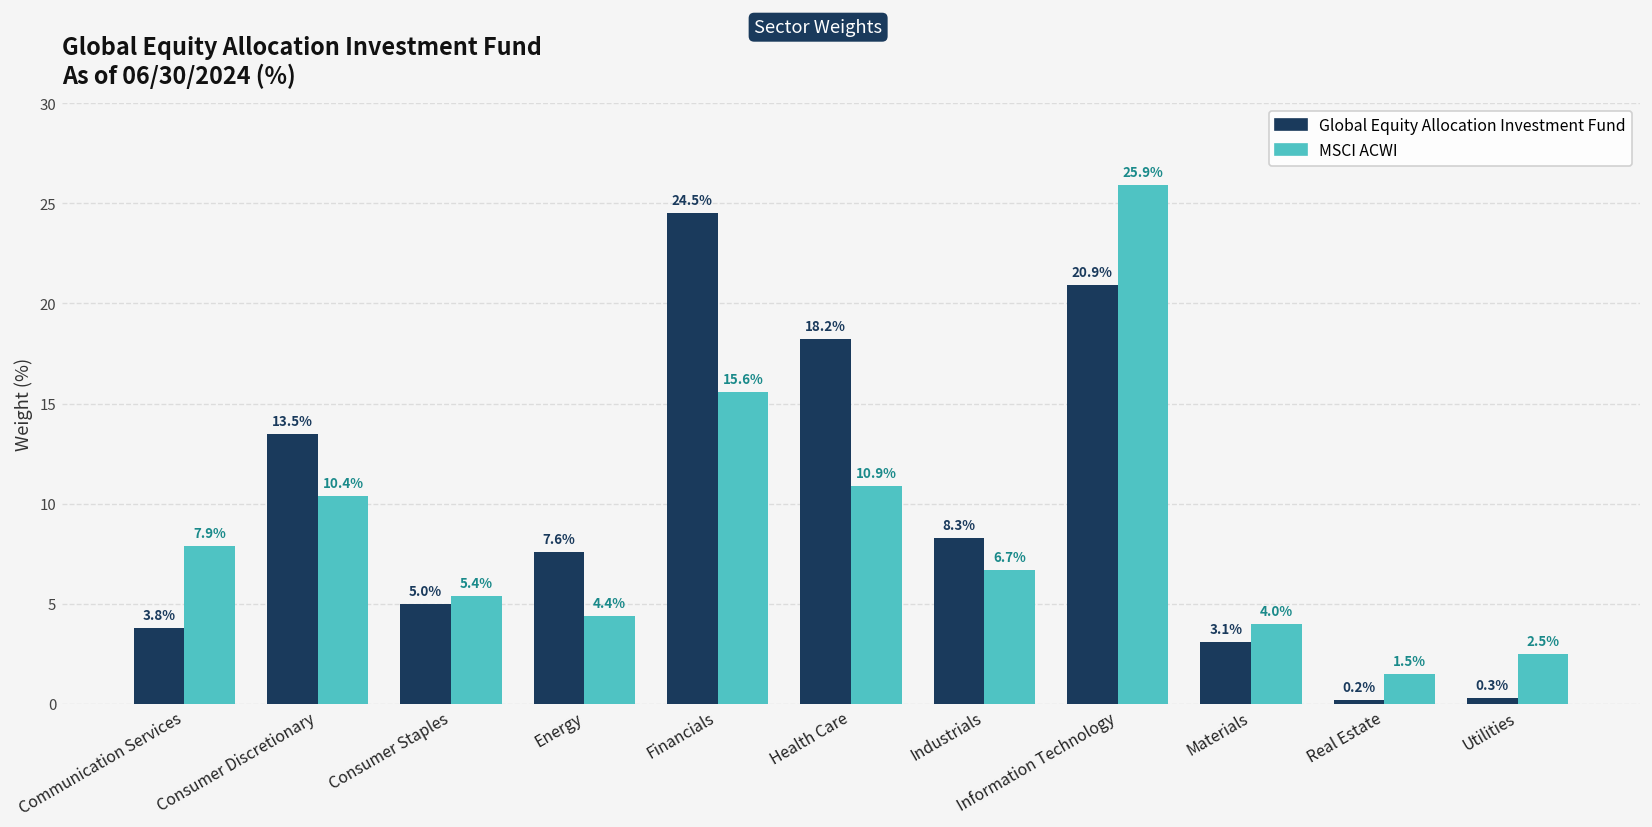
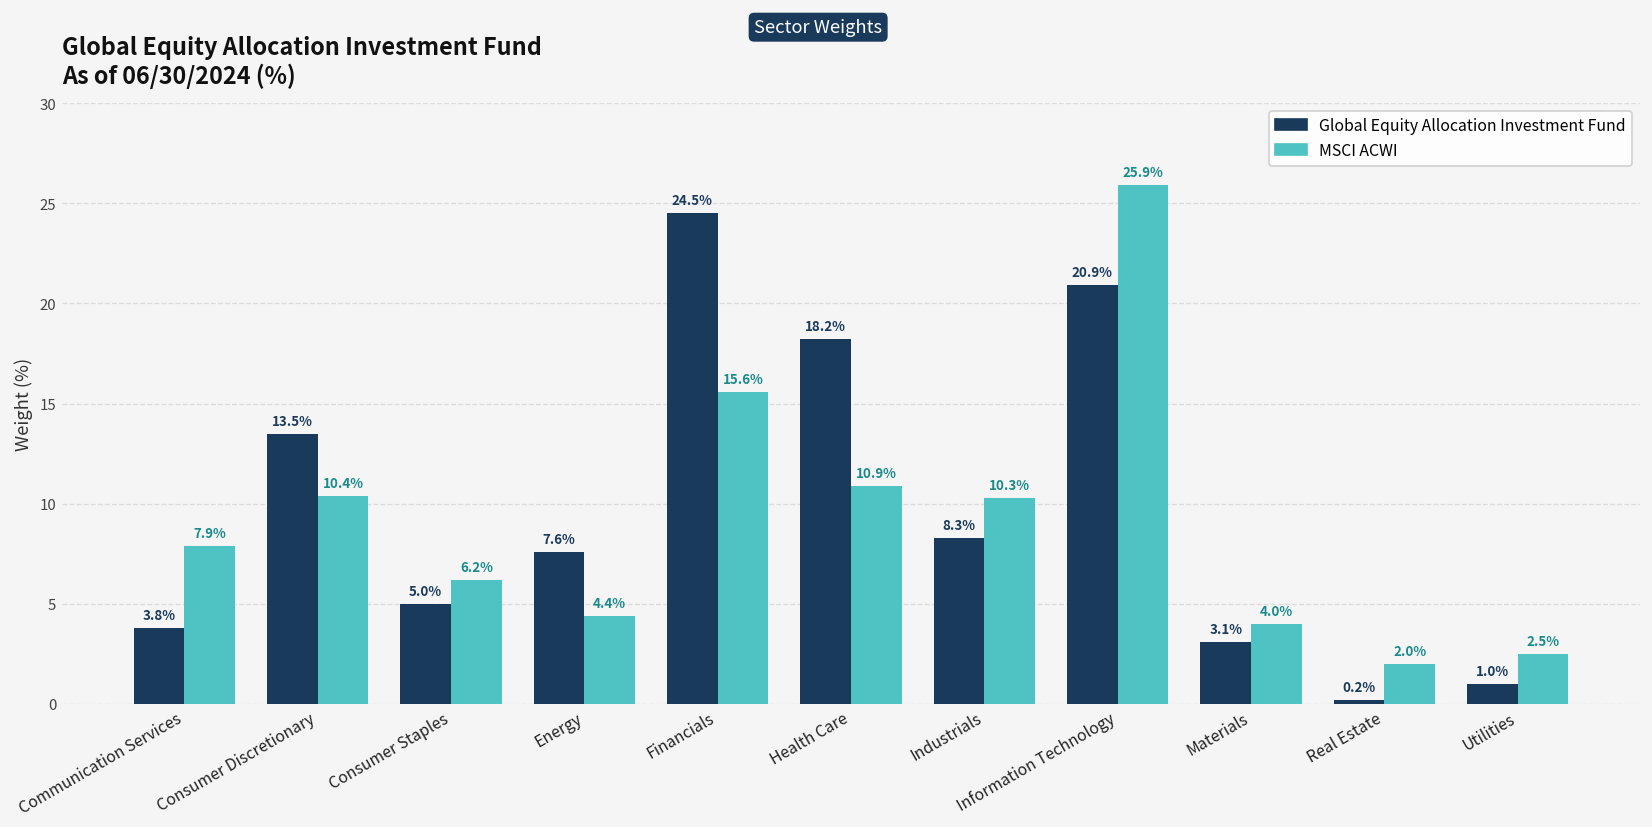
MSCI ACWI, Consumer Staples: 5.4% -> 6.2%
MSCI ACWI, Industrials: 6.7% -> 10.3%
MSCI ACWI, Real Estate: 1.5% -> 2.0%
Global Equity Allocation Investment Fund, Utilities: 0.3% -> 1.0%
